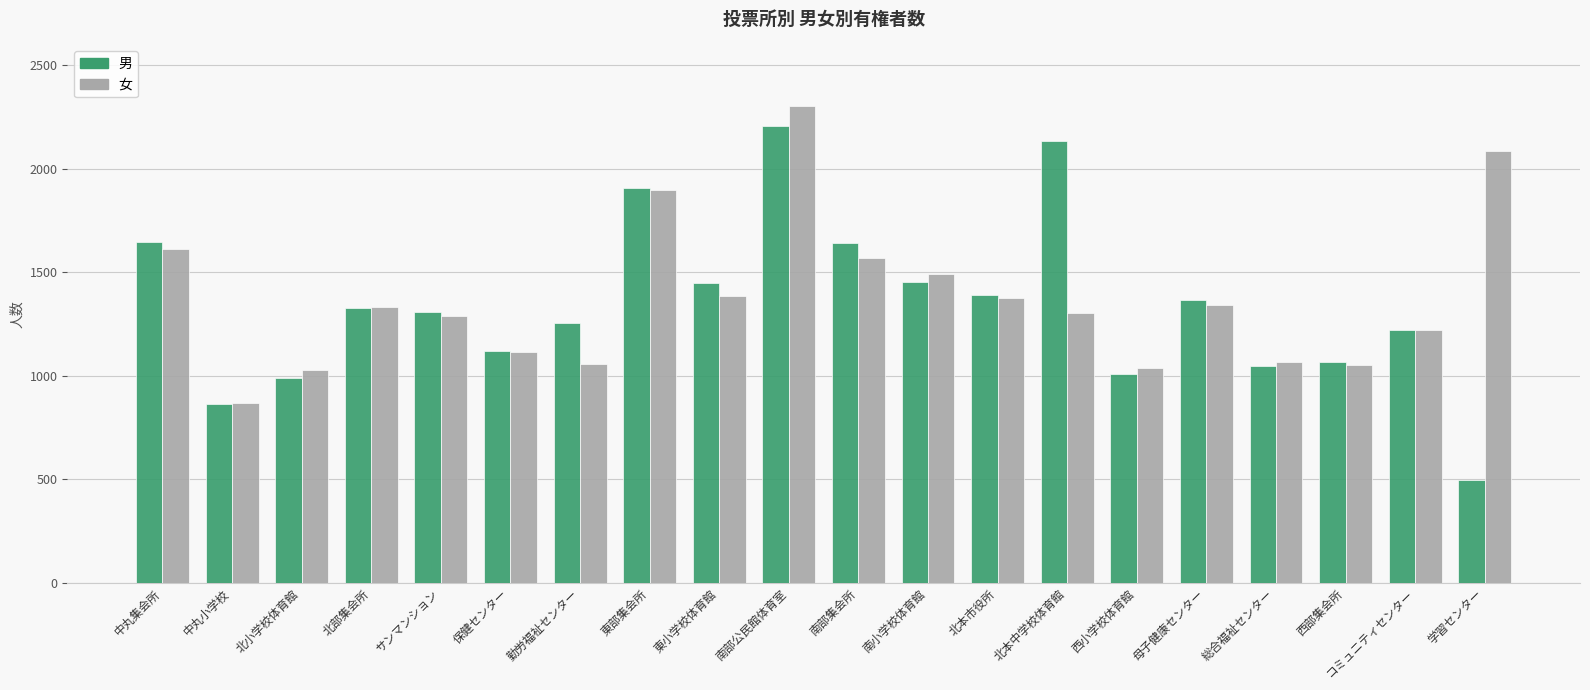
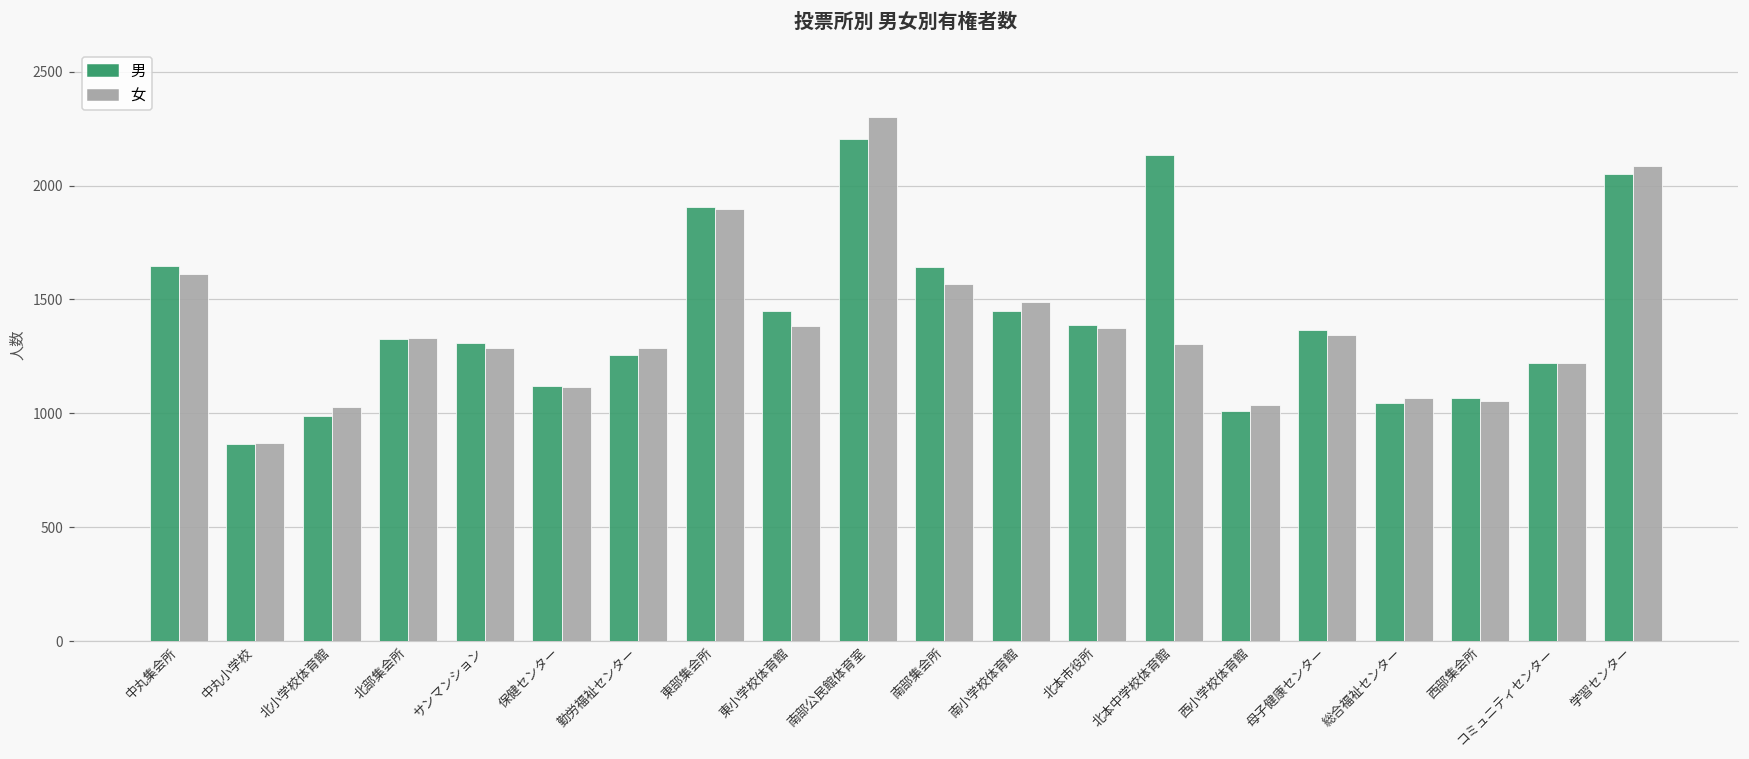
女, 勤労福祉センター: 1060 -> 1290
男, 学習センター: 500 -> 2050
